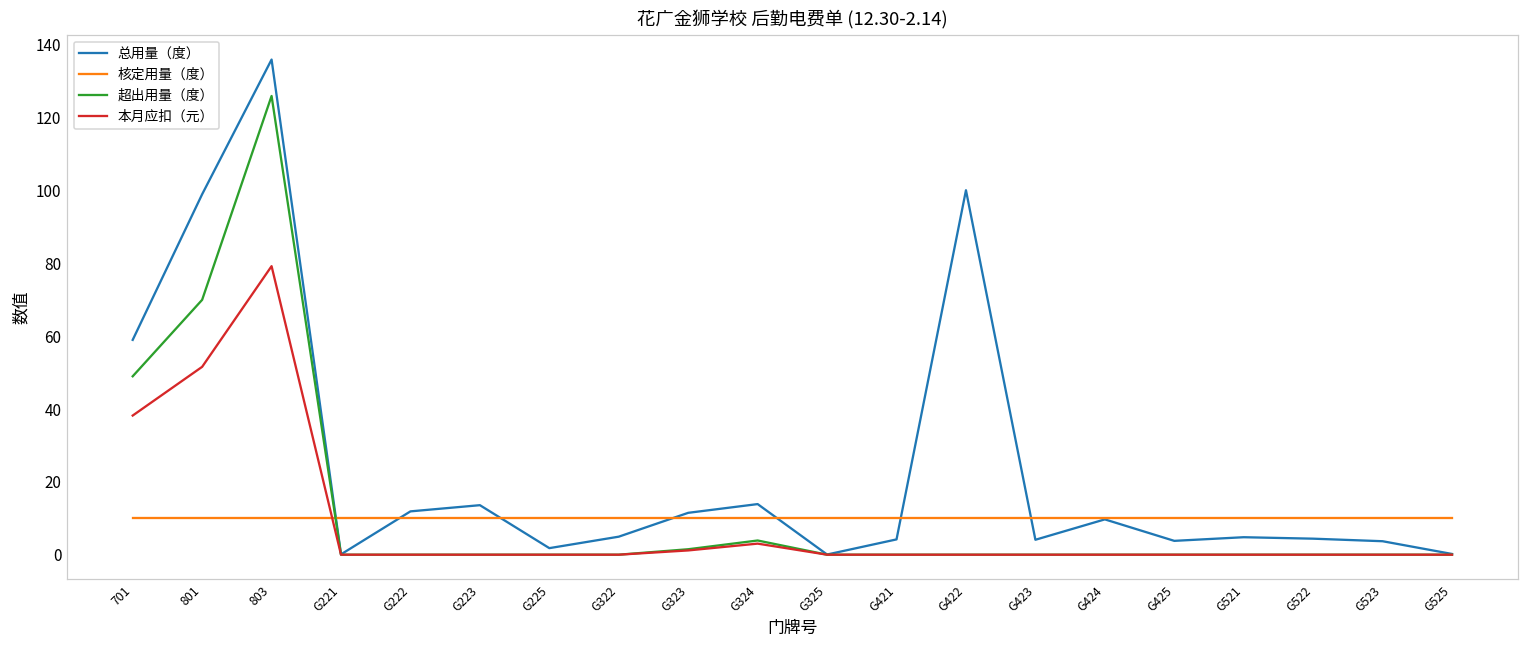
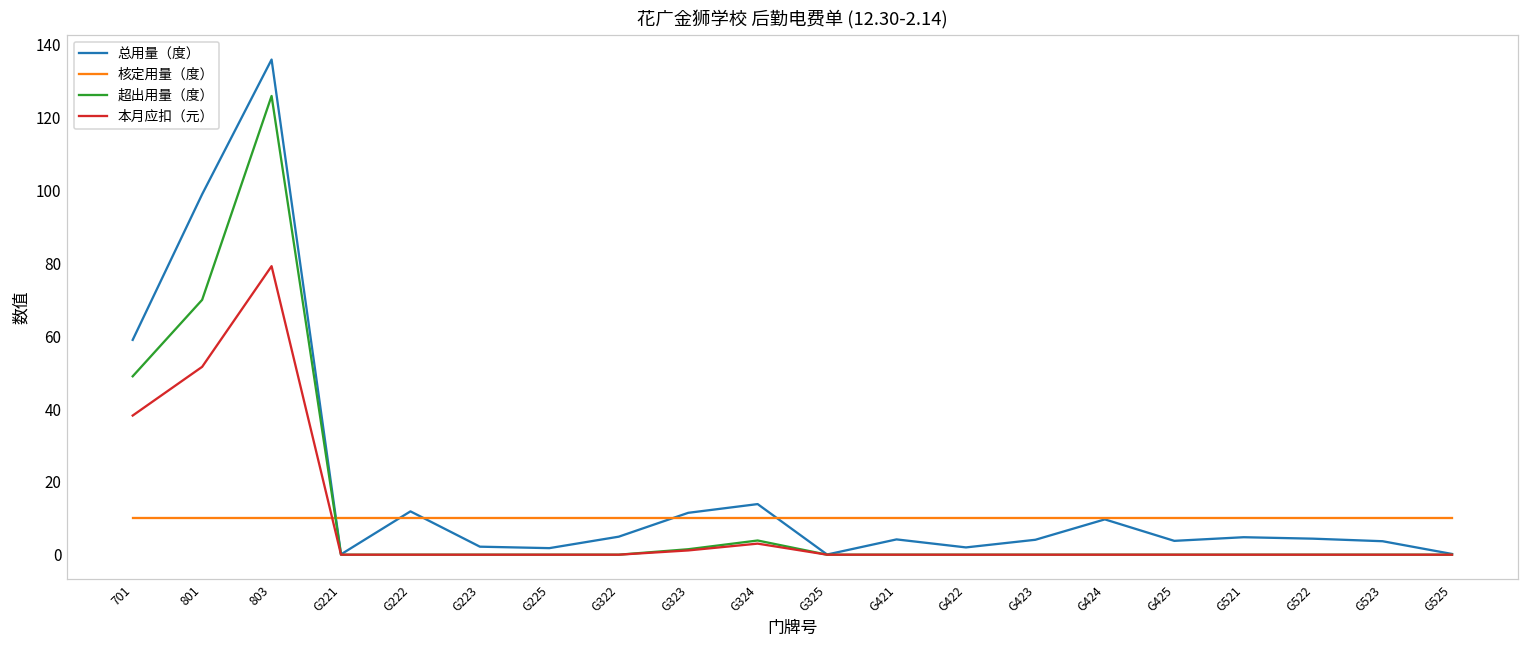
总用量（度）, G223: 14 -> 2
总用量（度）, G422: 100 -> 2
